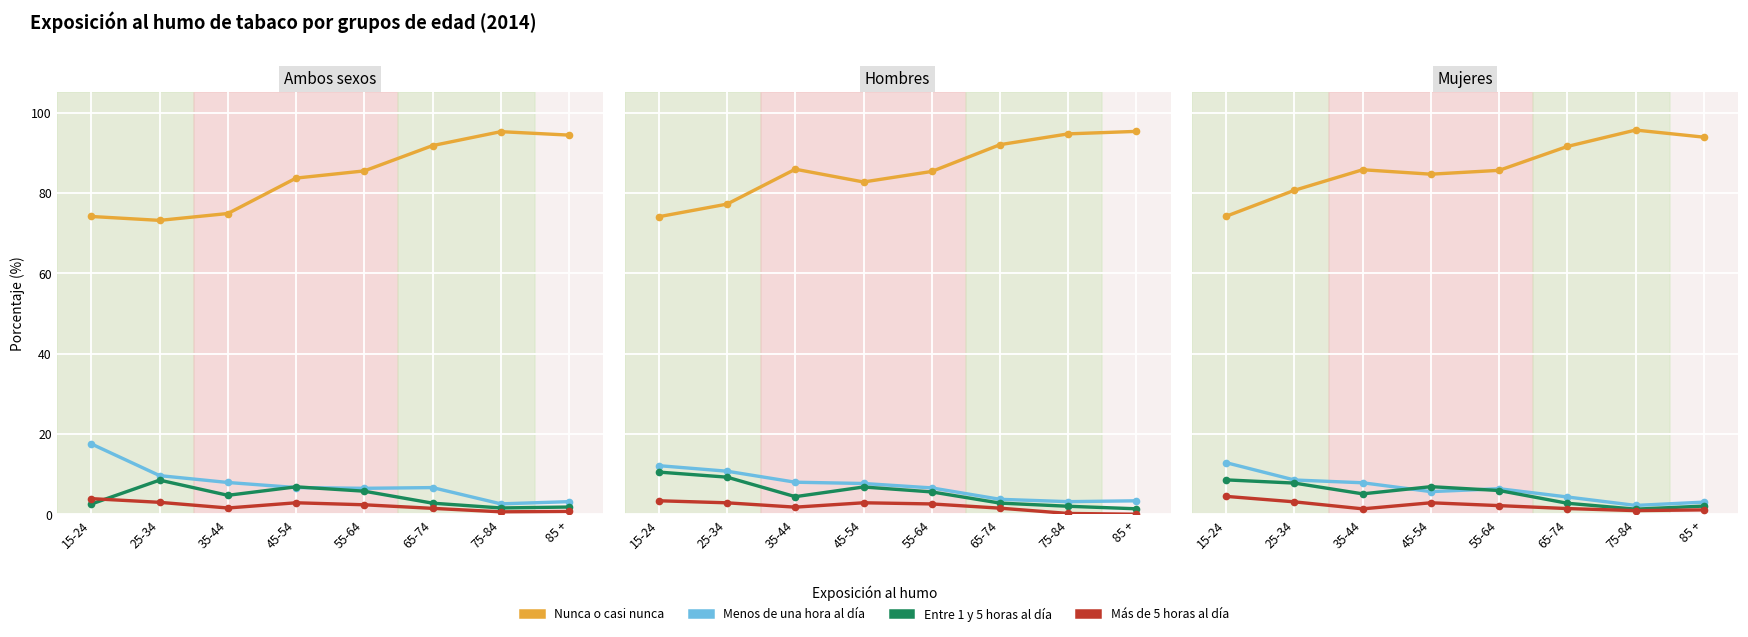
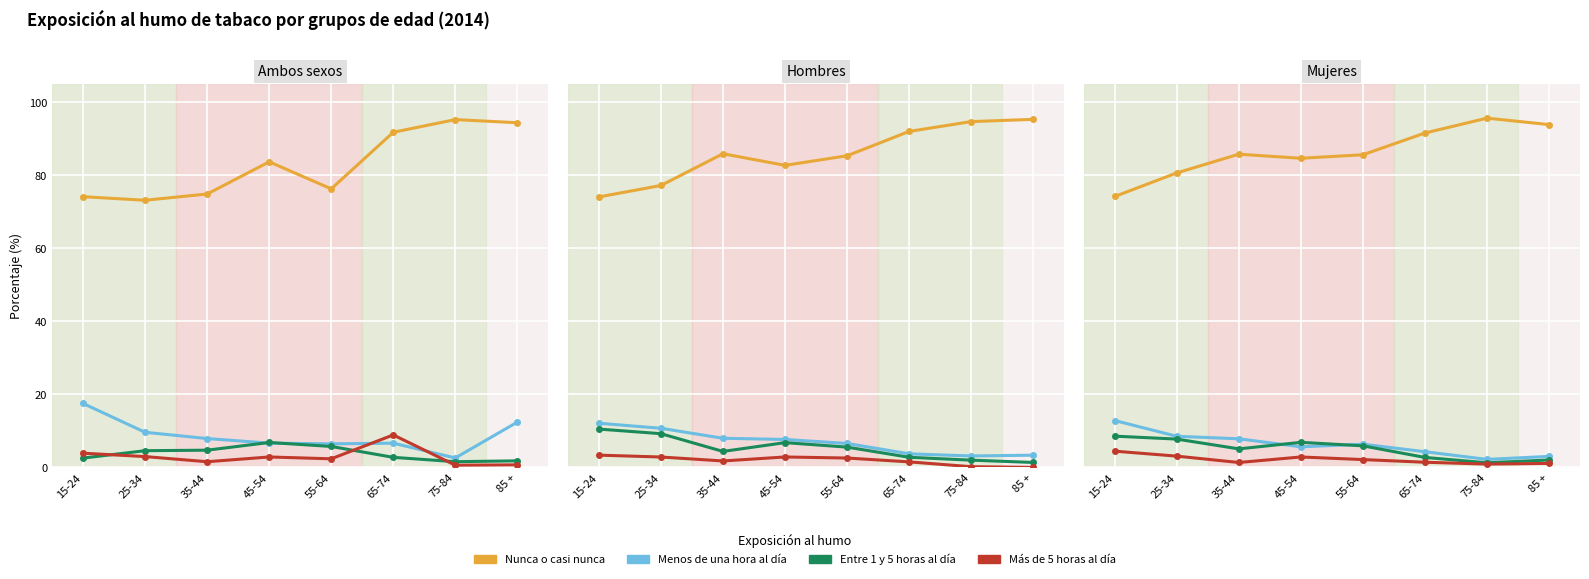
Ambos sexos, Entre 1 y 5 horas al día, 25-34: 8 -> 5
Ambos sexos, Nunca o casi nunca, 55-64: 85 -> 76
Ambos sexos, Más de 5 horas al día, 65-74: 1 -> 9
Ambos sexos, Menos de una hora al día, 85 +: 3 -> 12
